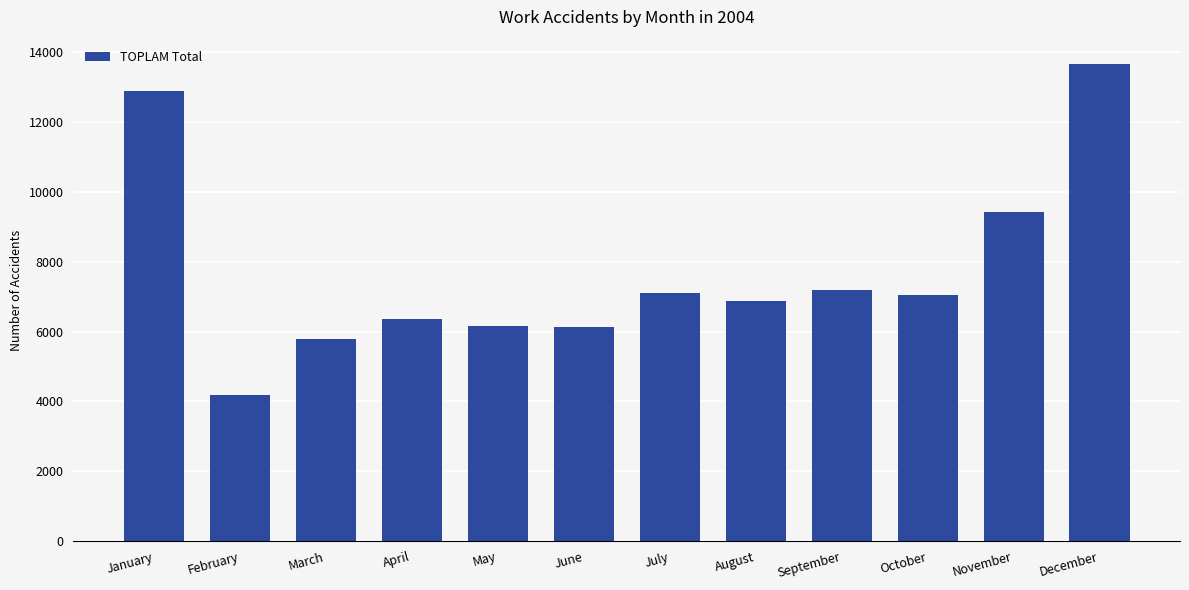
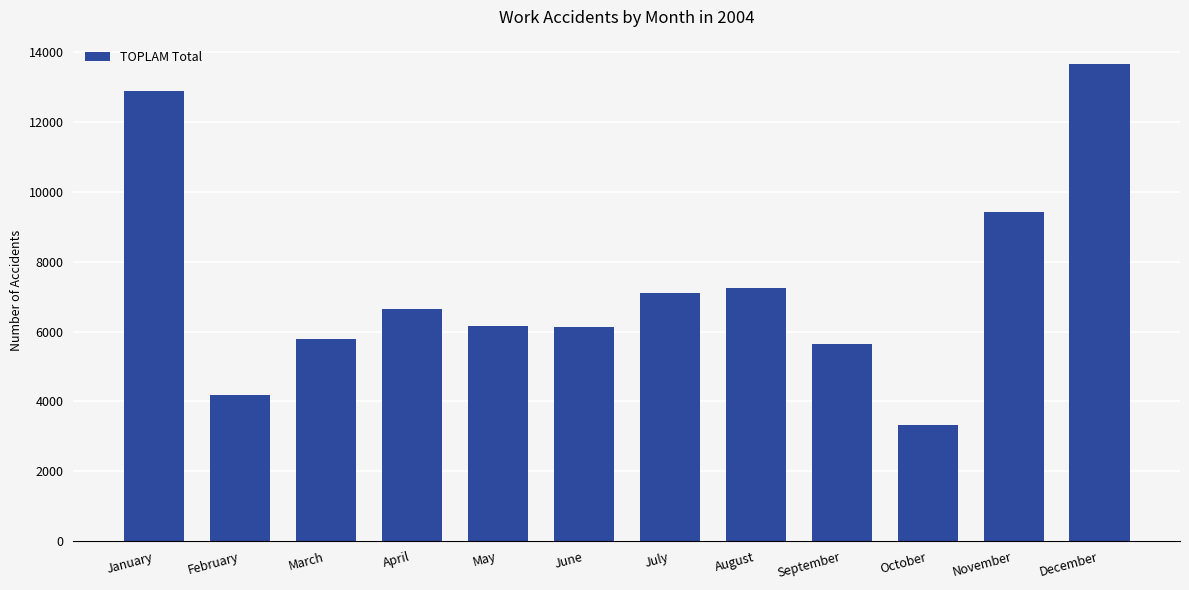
April: 6400 -> 6700
August: 6900 -> 7200
September: 7200 -> 5700
October: 7000 -> 3300
